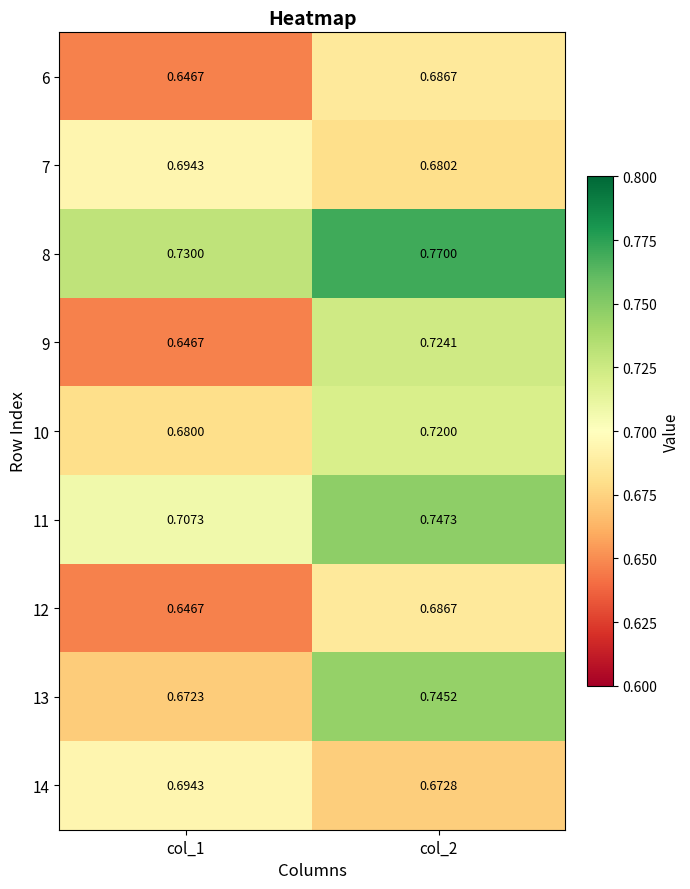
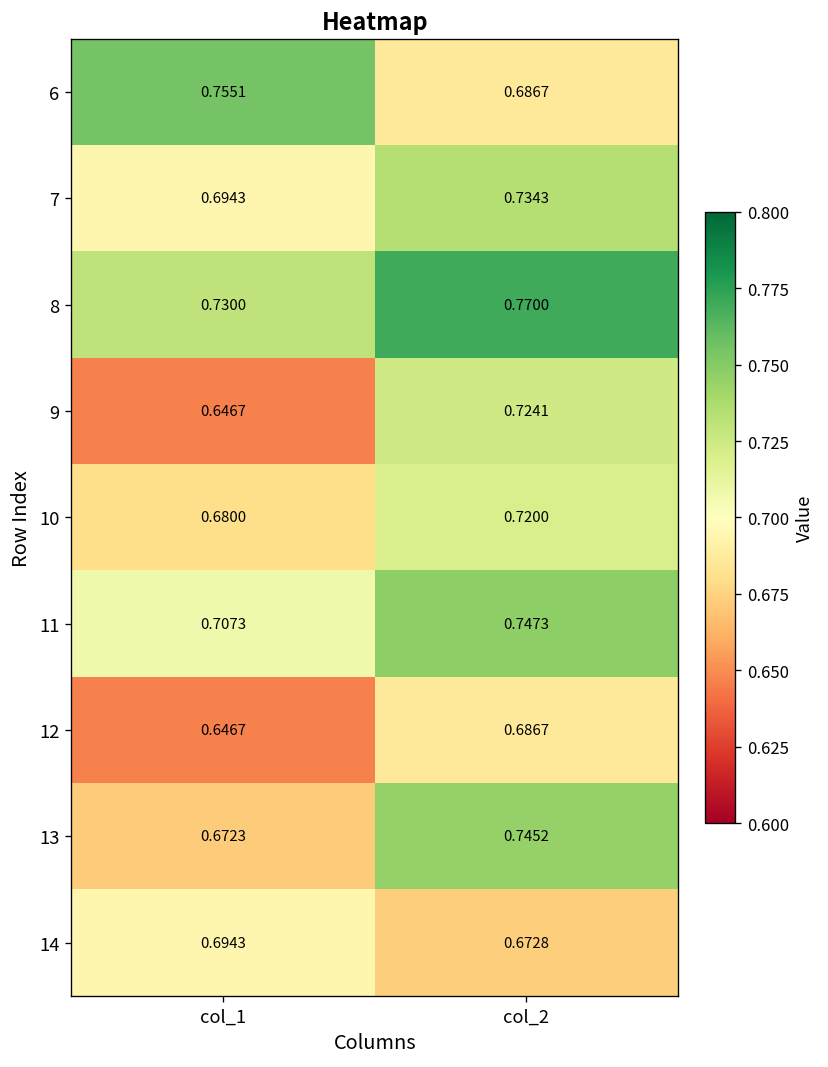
6, col_1: 0.6467 -> 0.7551
7, col_2: 0.6802 -> 0.7343
